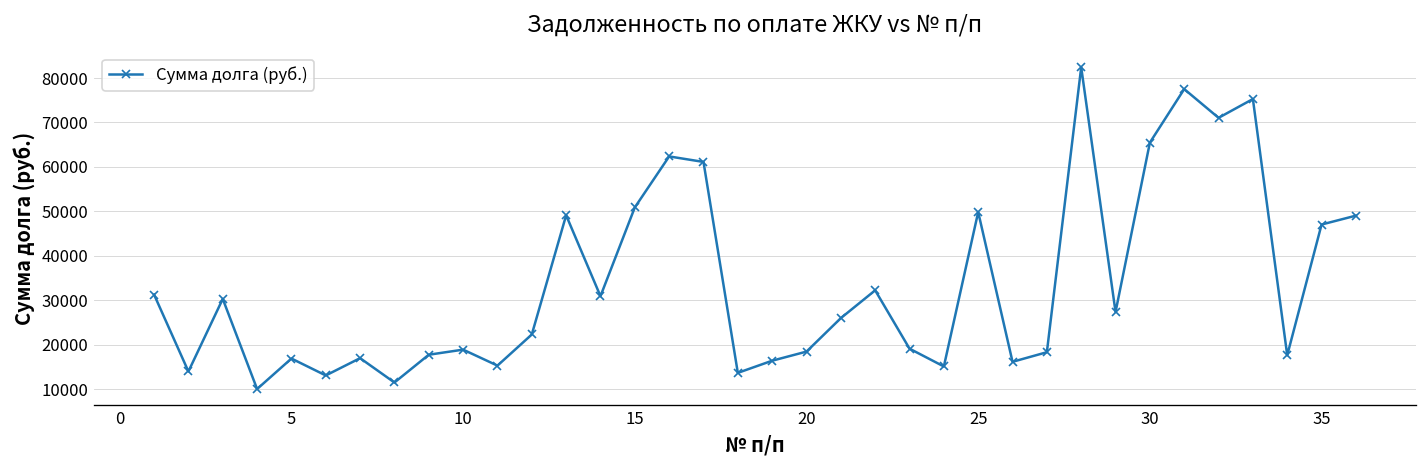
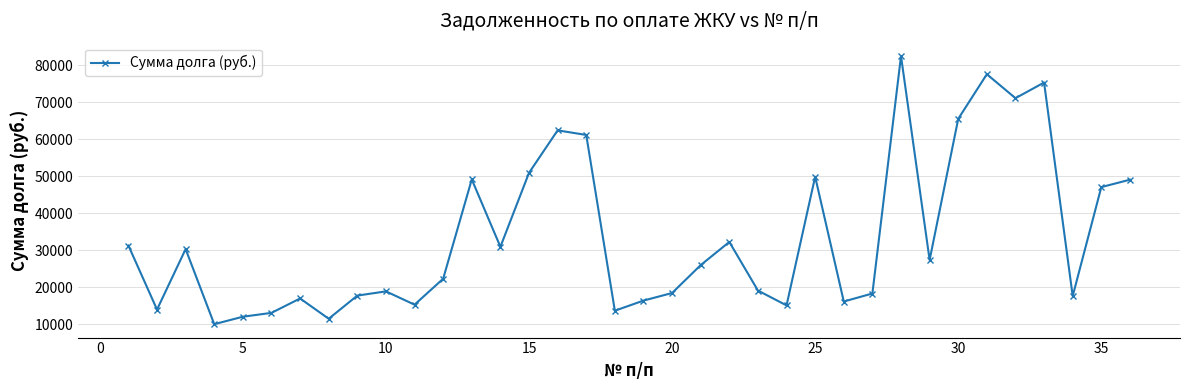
5: 17000 -> 12000
